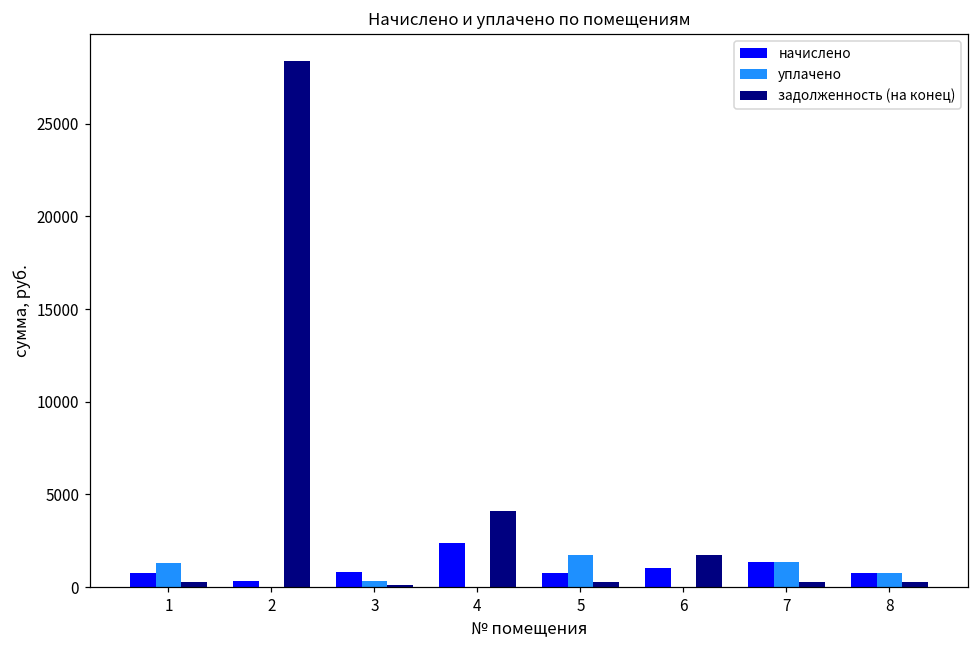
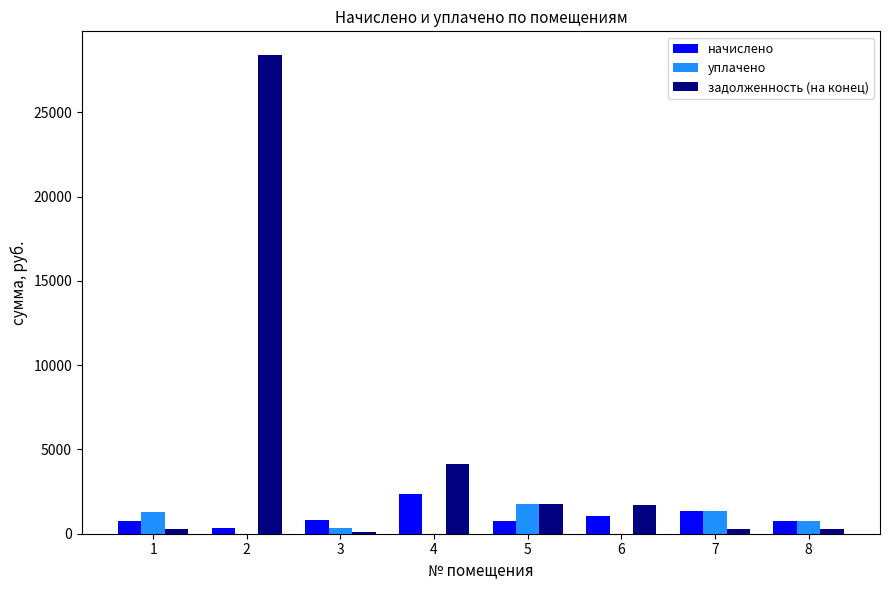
задолженность (на конец), 5: 300 -> 1800
